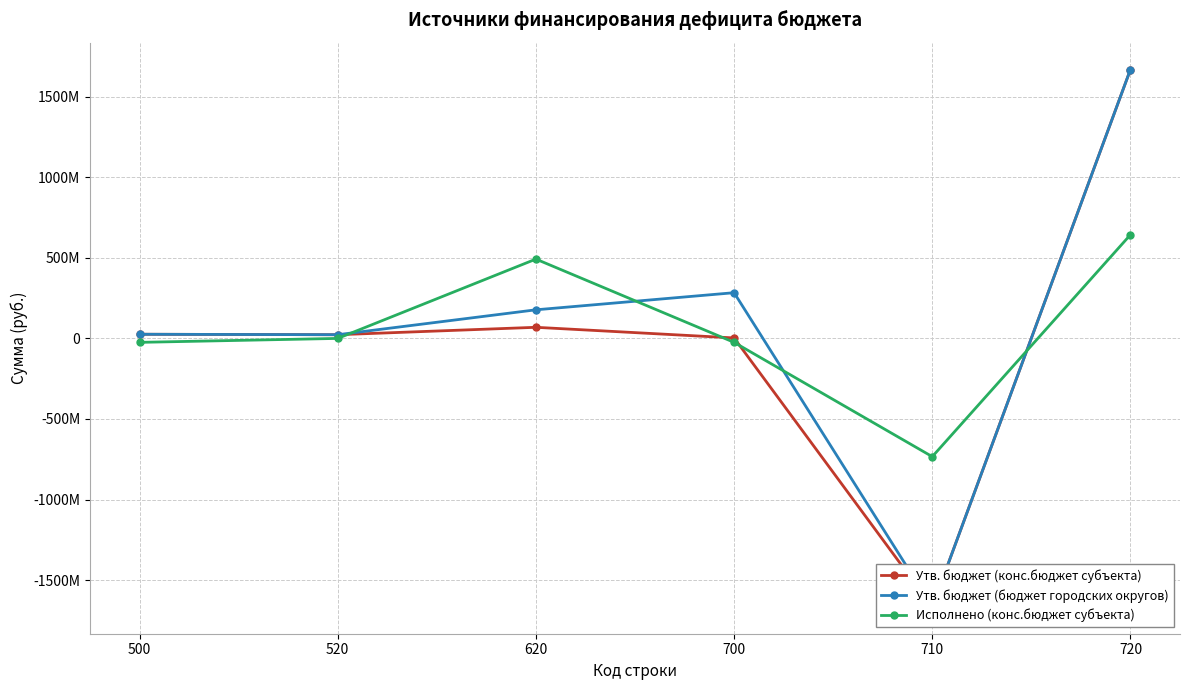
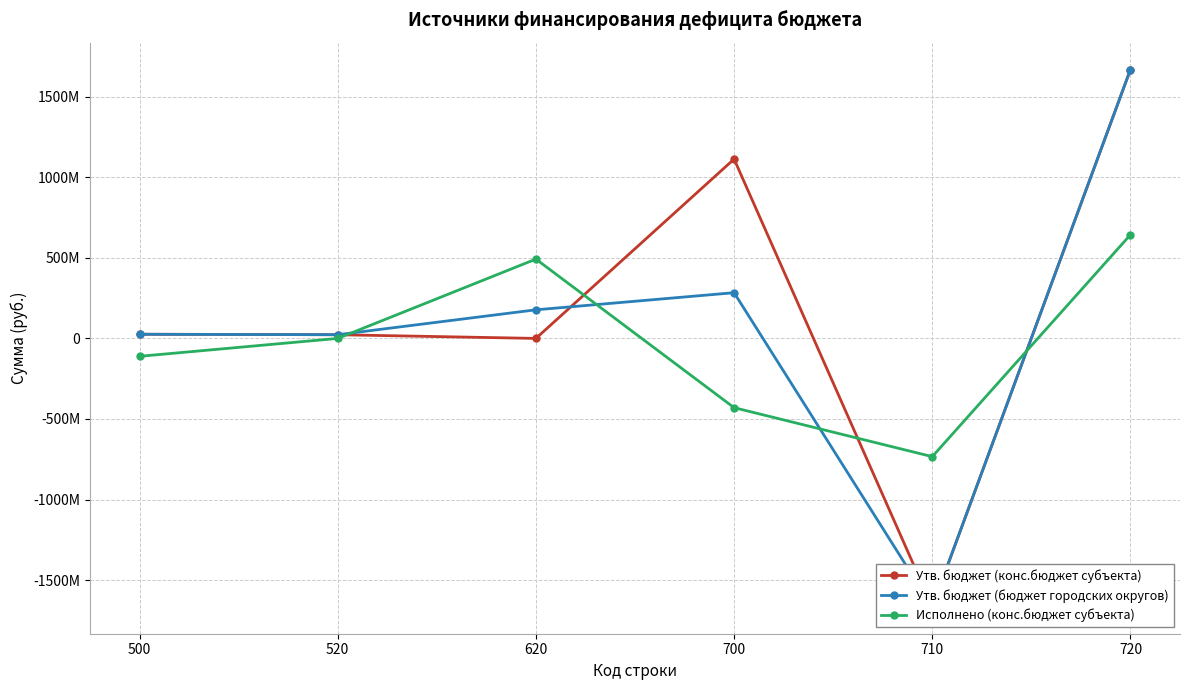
Исполнено (конс.бюджет субъекта), 500: -20000000 -> -110000000
Утв. бюджет (конс.бюджет субъекта), 620: 70000000 -> 0
Утв. бюджет (конс.бюджет субъекта), 700: 0 -> 1110000000
Исполнено (конс.бюджет субъекта), 700: -20000000 -> -430000000
